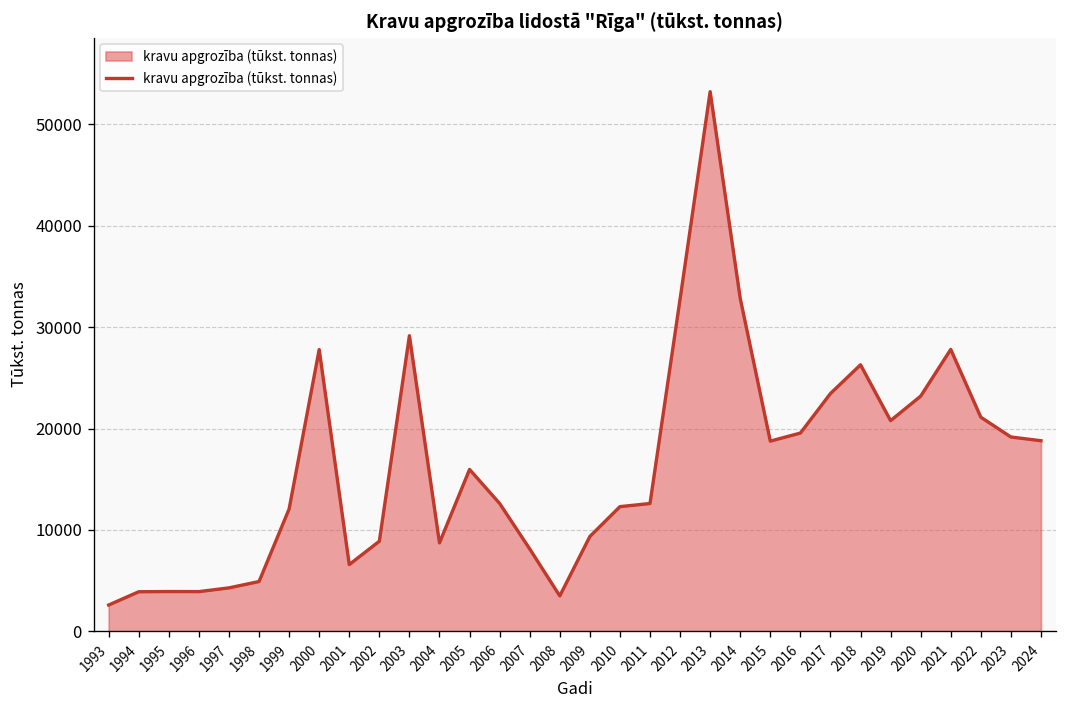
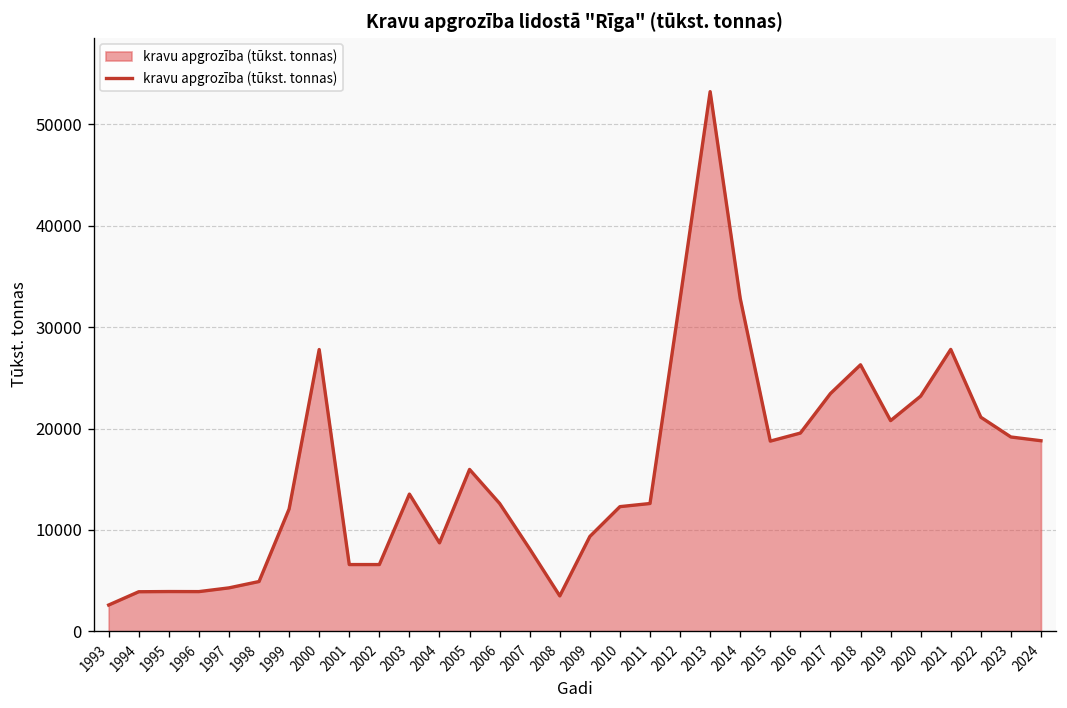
2002: 9000 -> 7000
2003: 29000 -> 14000
